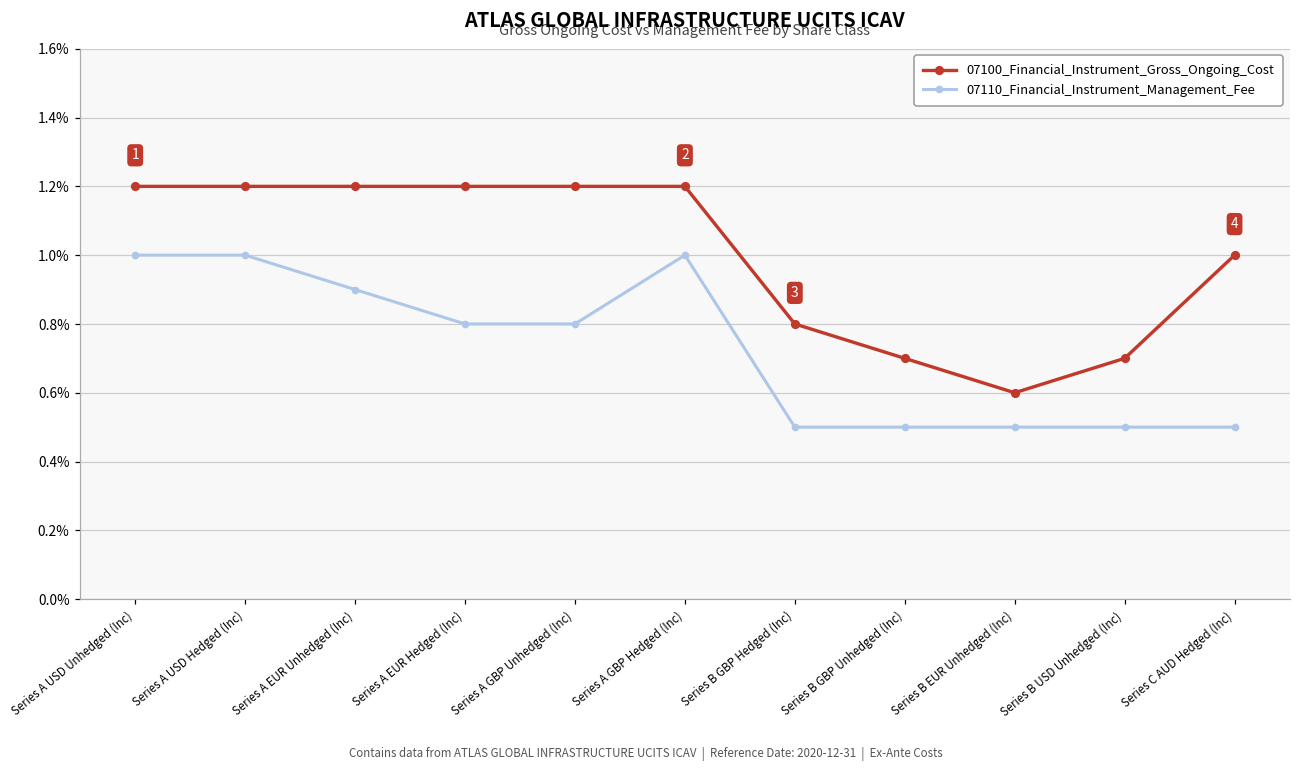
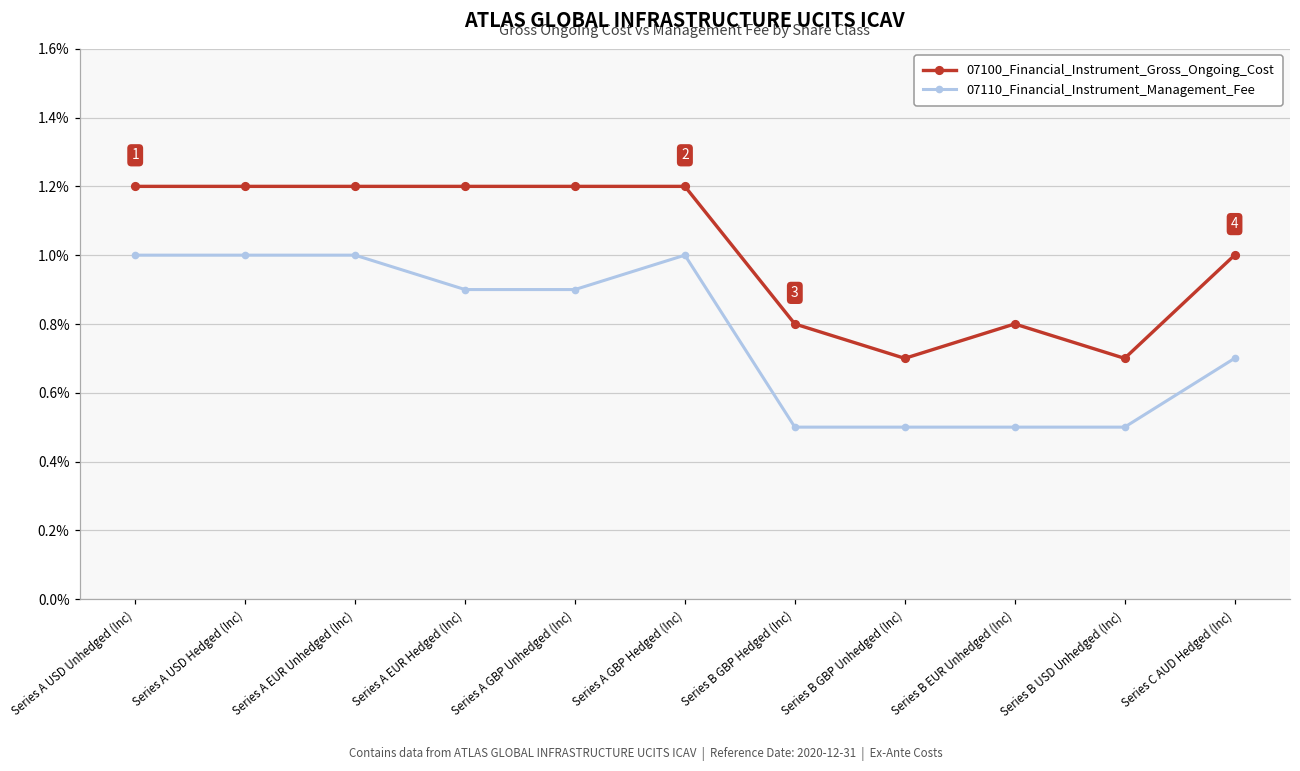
07110_Financial_Instrument_Management_Fee, Series A EUR Unhedged (Inc): 0.90% -> 1.00%
07110_Financial_Instrument_Management_Fee, Series A EUR Hedged (Inc): 0.80% -> 0.90%
07110_Financial_Instrument_Management_Fee, Series A GBP Unhedged (Inc): 0.80% -> 0.90%
07100_Financial_Instrument_Gross_Ongoing_Cost, Series B EUR Unhedged (Inc): 0.60% -> 0.80%
07110_Financial_Instrument_Management_Fee, Series C AUD Hedged (Inc): 0.50% -> 0.70%
